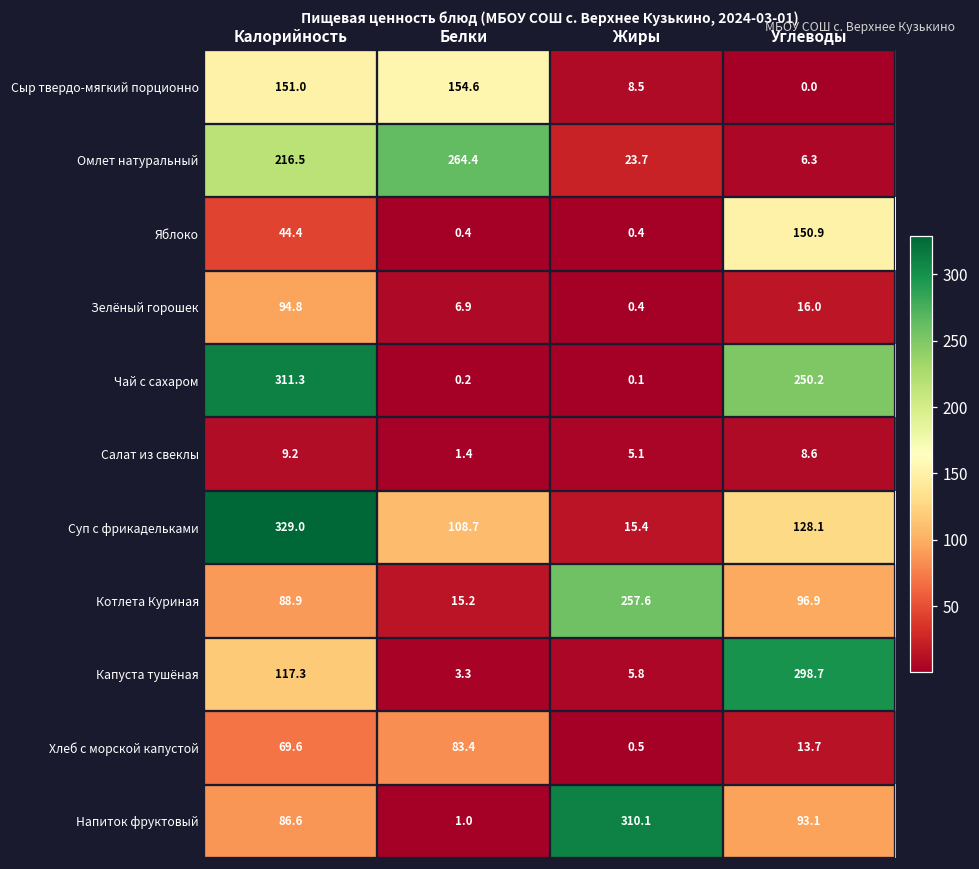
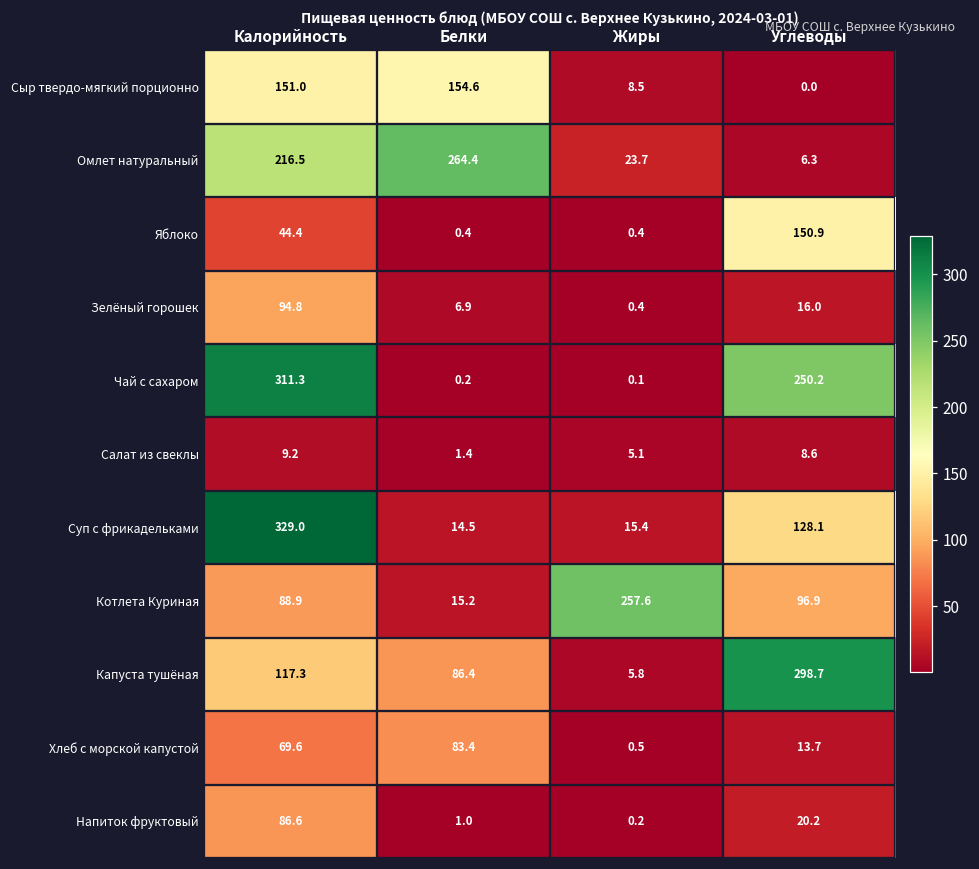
Суп с фрикадельками, Белки: 108.7 -> 14.5
Капуста тушёная, Белки: 3.3 -> 86.4
Напиток фруктовый, Жиры: 310.1 -> 0.2
Напиток фруктовый, Углеводы: 93.1 -> 20.2
